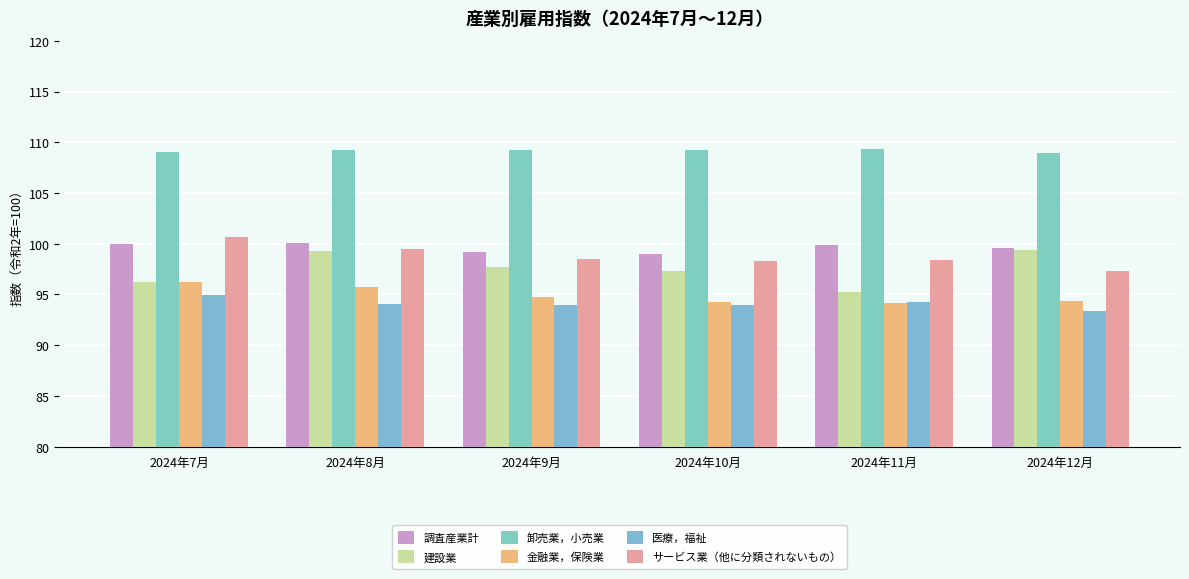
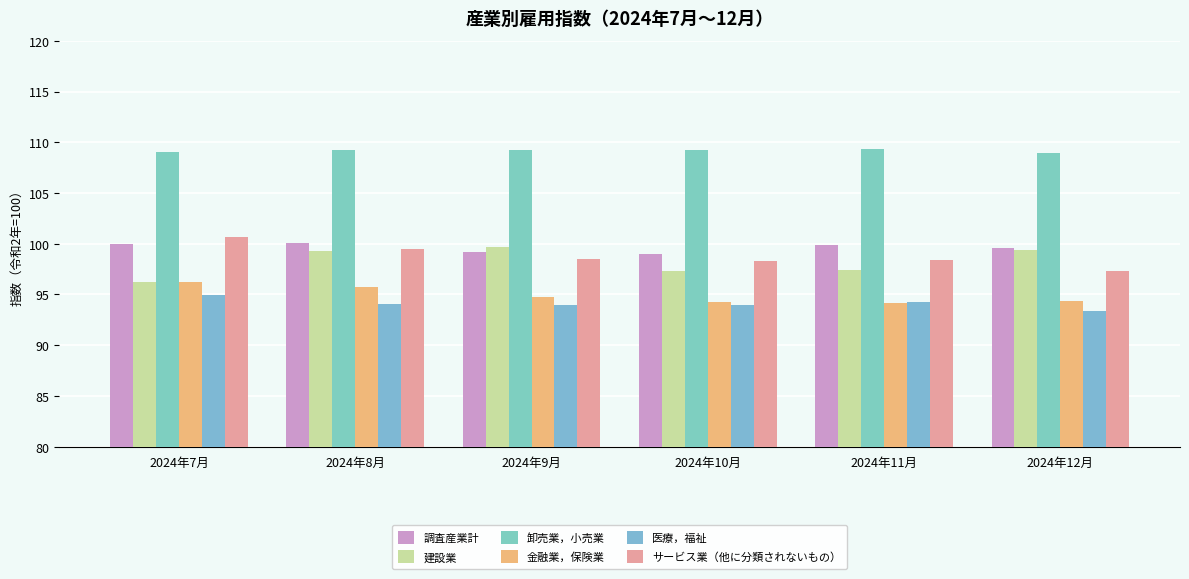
建設業, 2024年9月: 97.7 -> 99.7
建設業, 2024年11月: 95.2 -> 97.4
